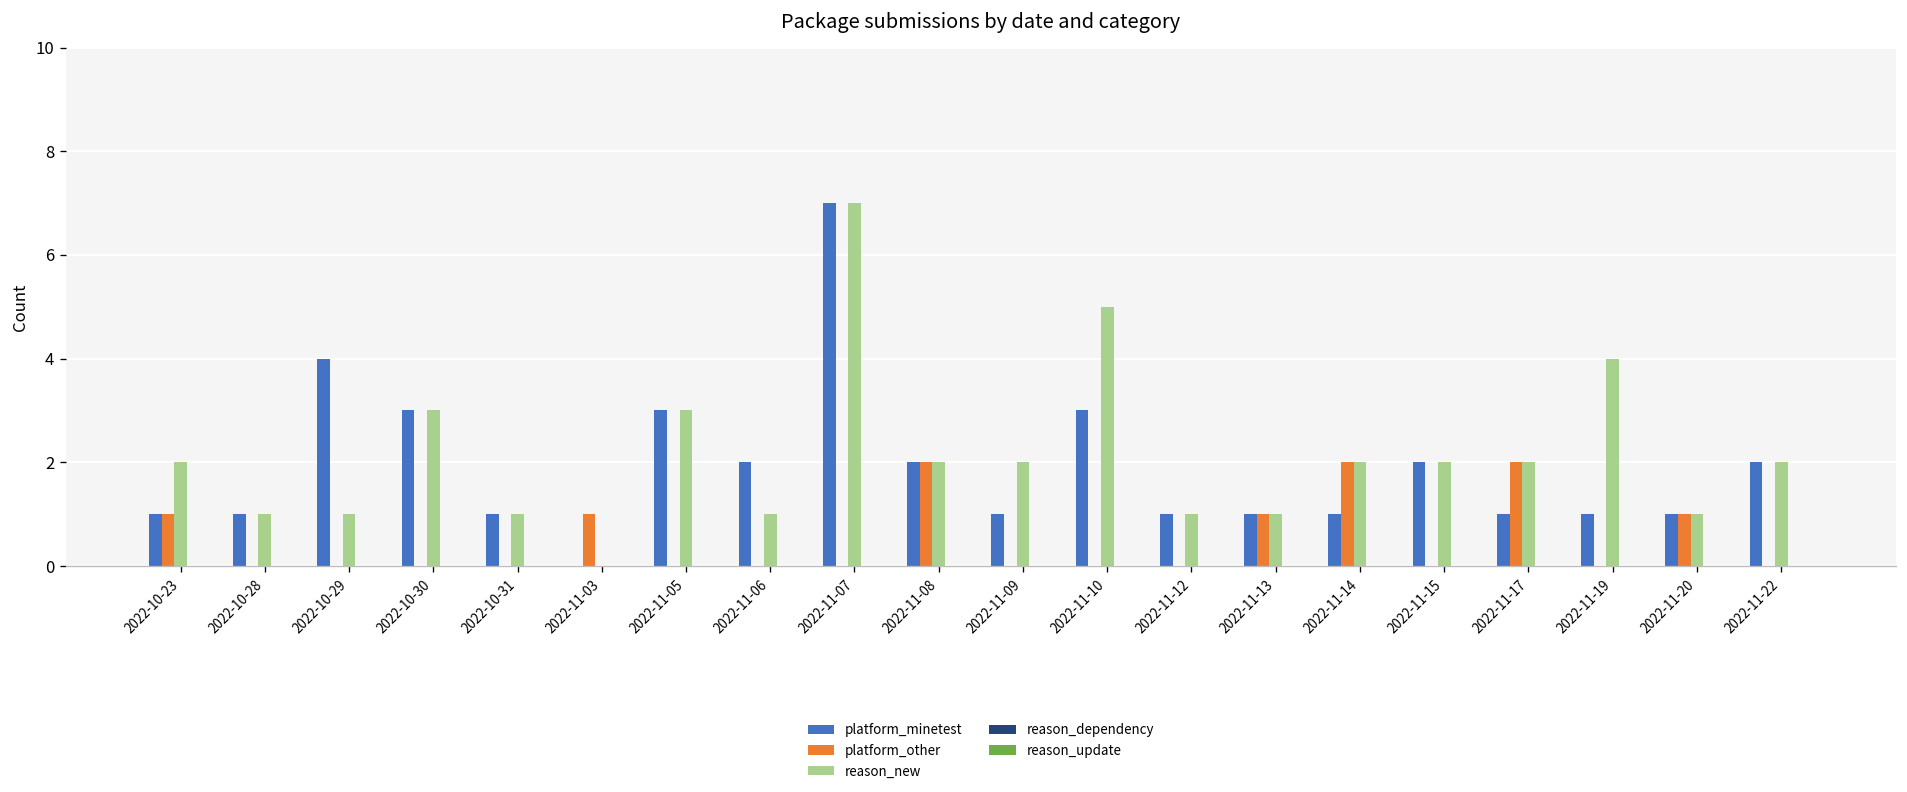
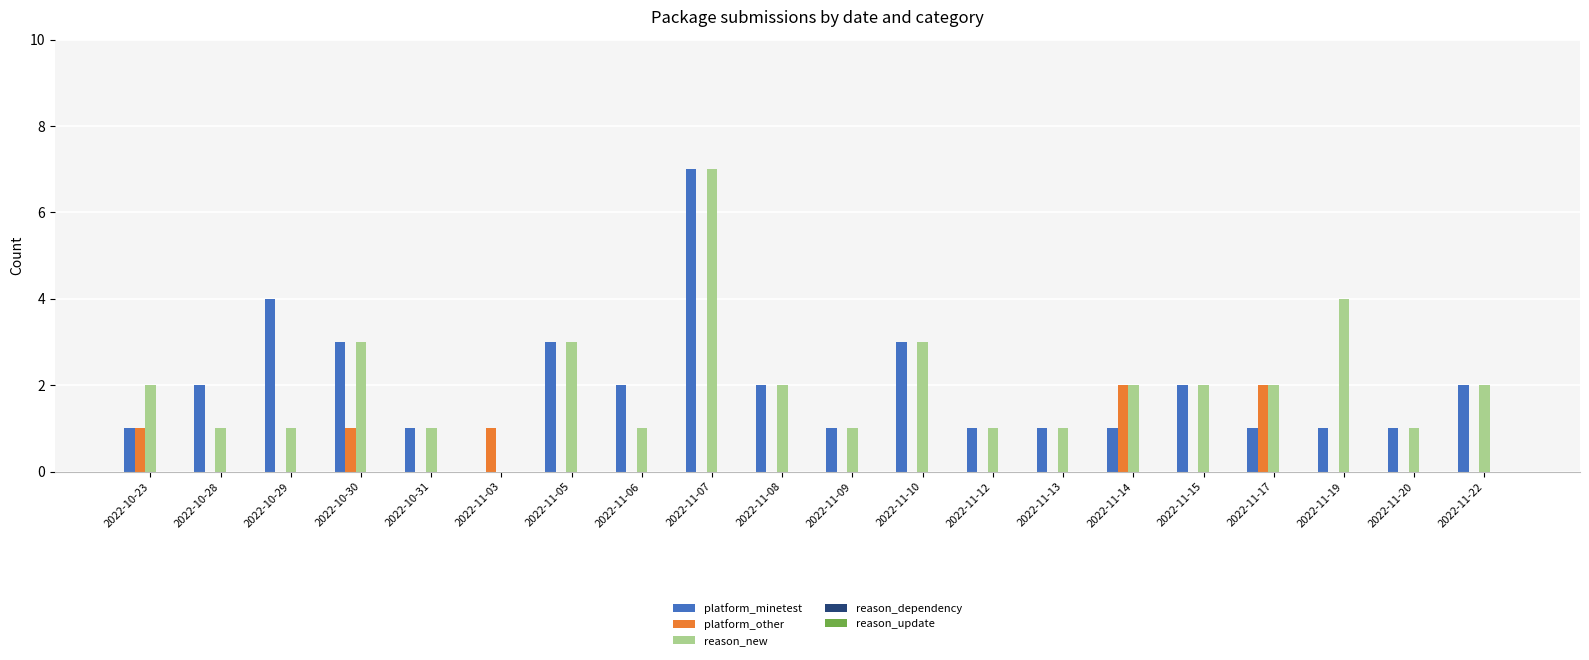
platform_minetest, 2022-10-28: 1 -> 2
platform_other, 2022-10-30: 0 -> 1
platform_other, 2022-11-08: 2 -> 0
reason_new, 2022-11-09: 2 -> 1
reason_new, 2022-11-10: 5 -> 3
platform_other, 2022-11-13: 1 -> 0
platform_other, 2022-11-20: 1 -> 0
